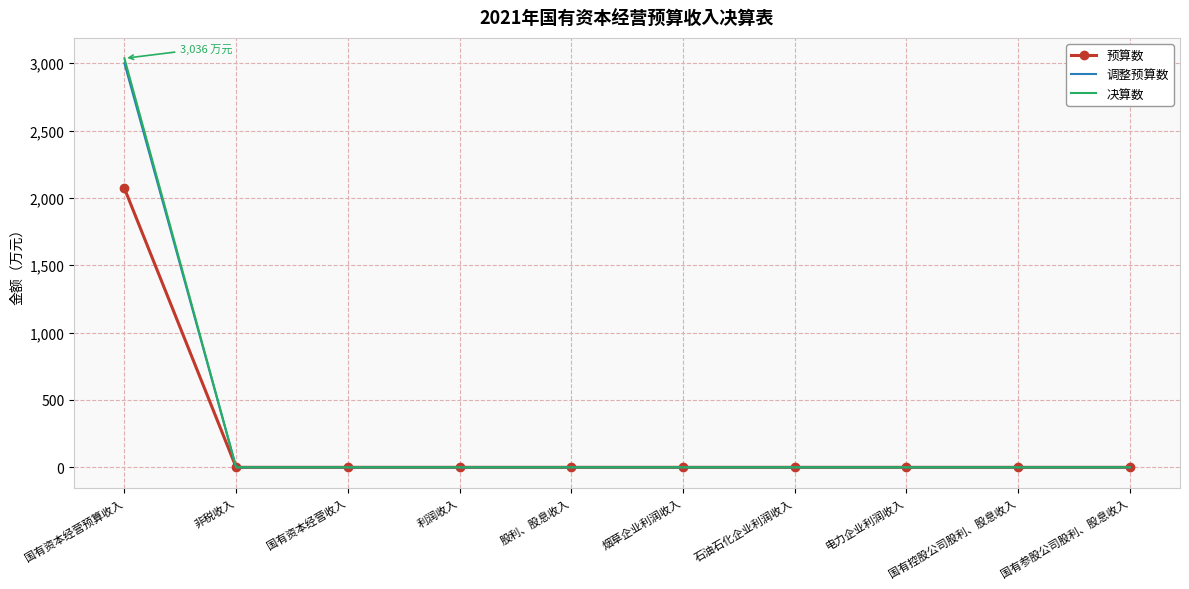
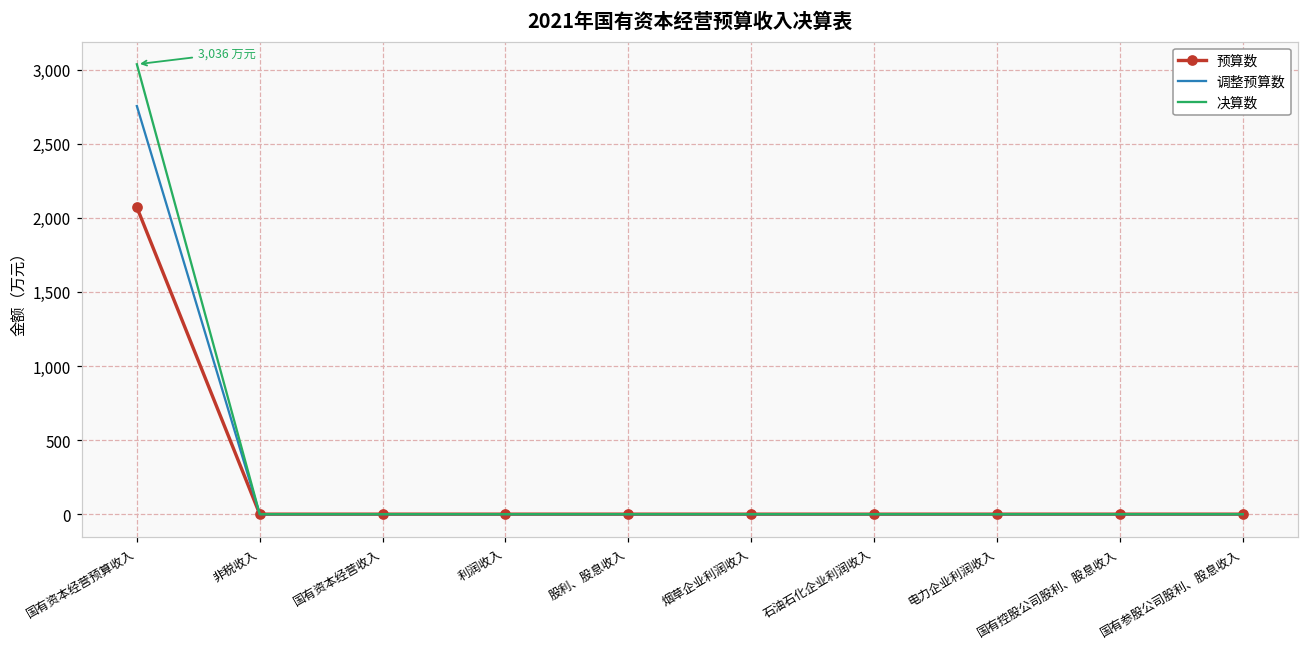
调整预算数, 国有资本经营预算收入: 3,000 -> 2,750
